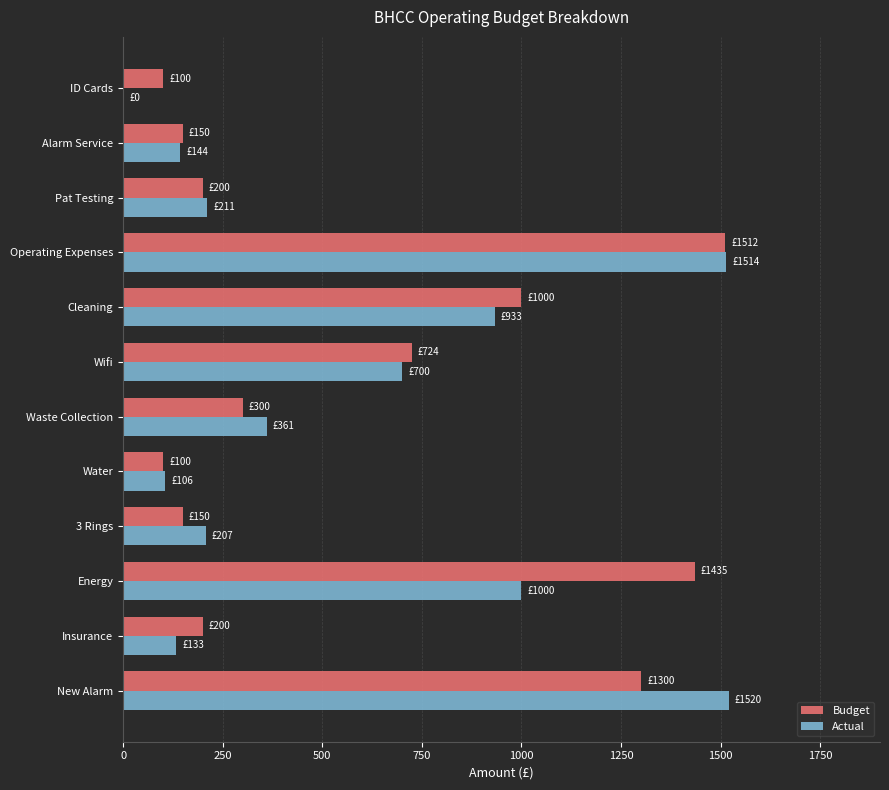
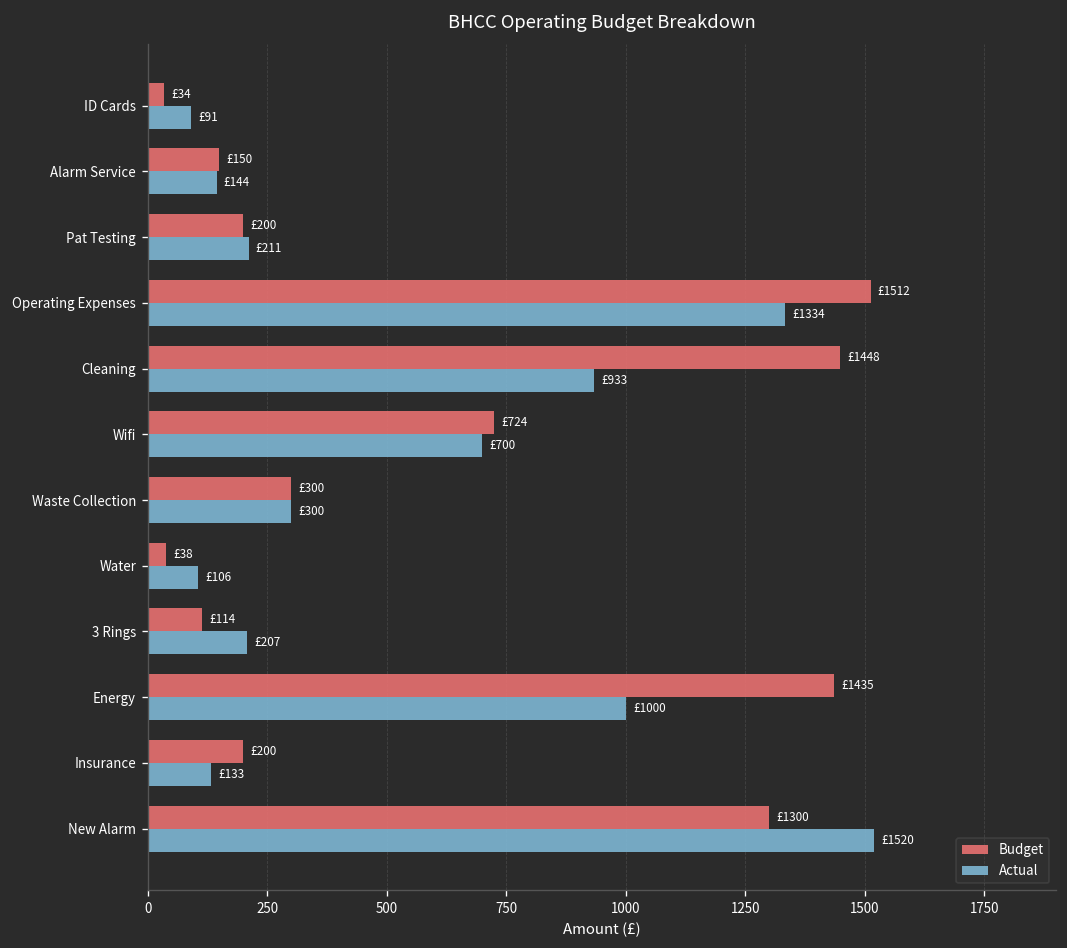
Budget, ID Cards: £100 -> £34
Actual, ID Cards: £0 -> £91
Actual, Operating Expenses: £1514 -> £1334
Budget, Cleaning: £1000 -> £1448
Actual, Waste Collection: £361 -> £300
Budget, Water: £100 -> £38
Budget, 3 Rings: £150 -> £114
